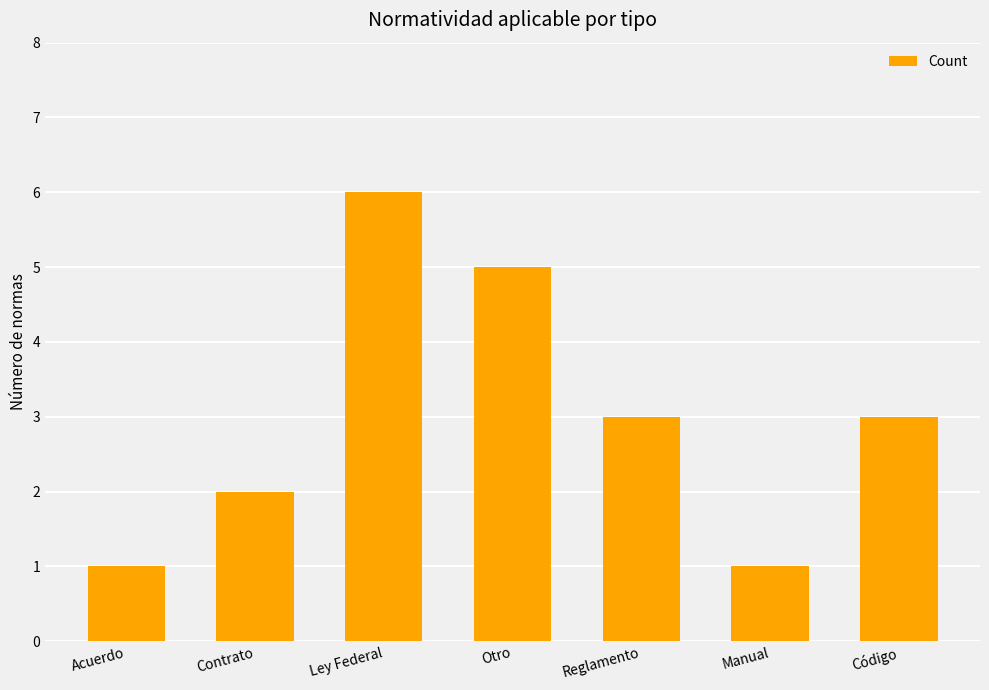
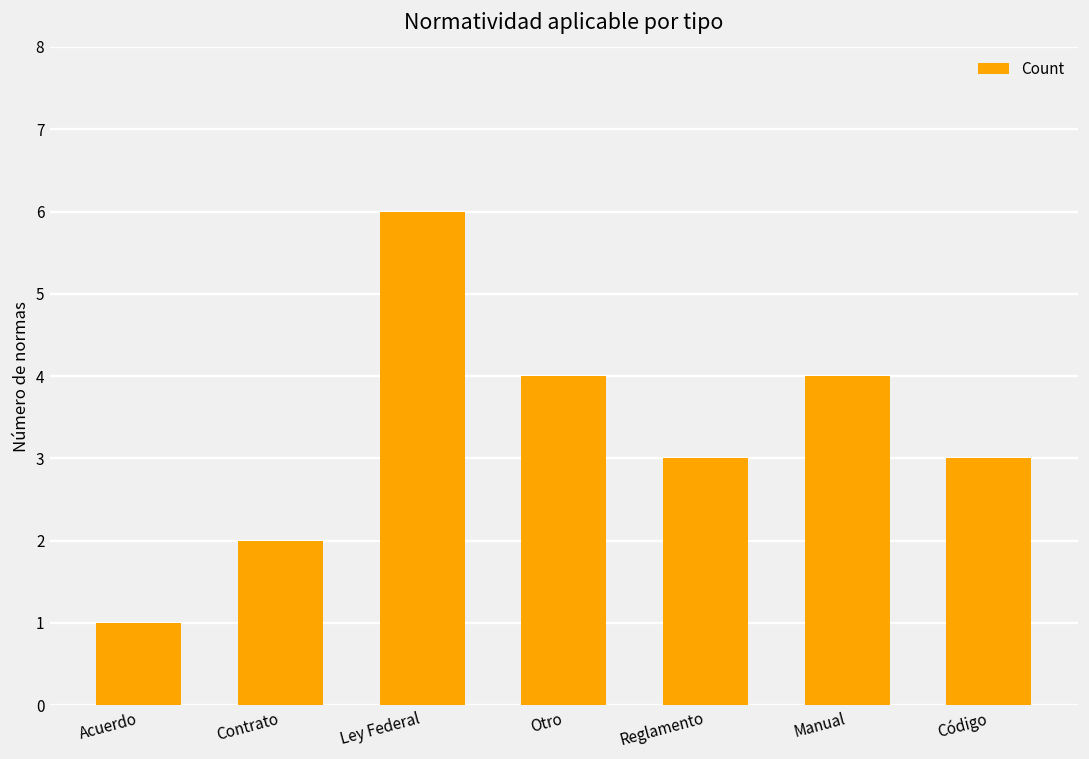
Otro: 5 -> 4
Manual: 1 -> 4
